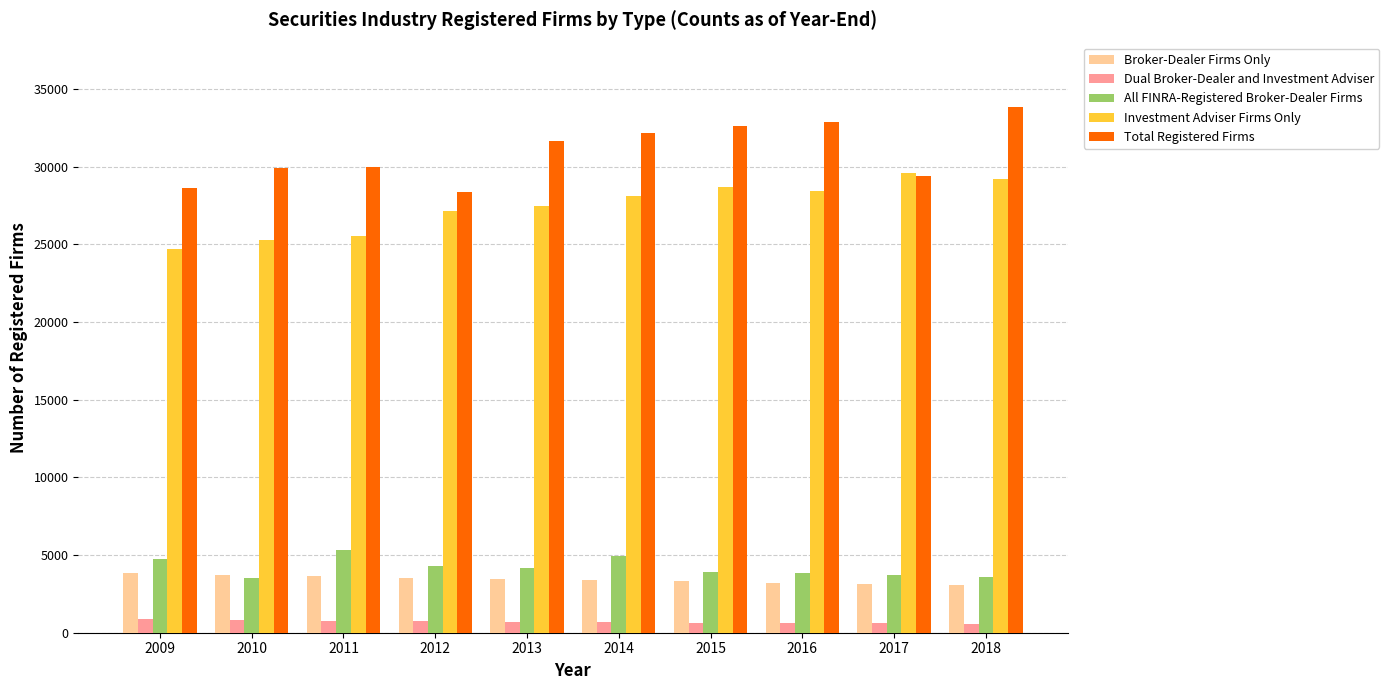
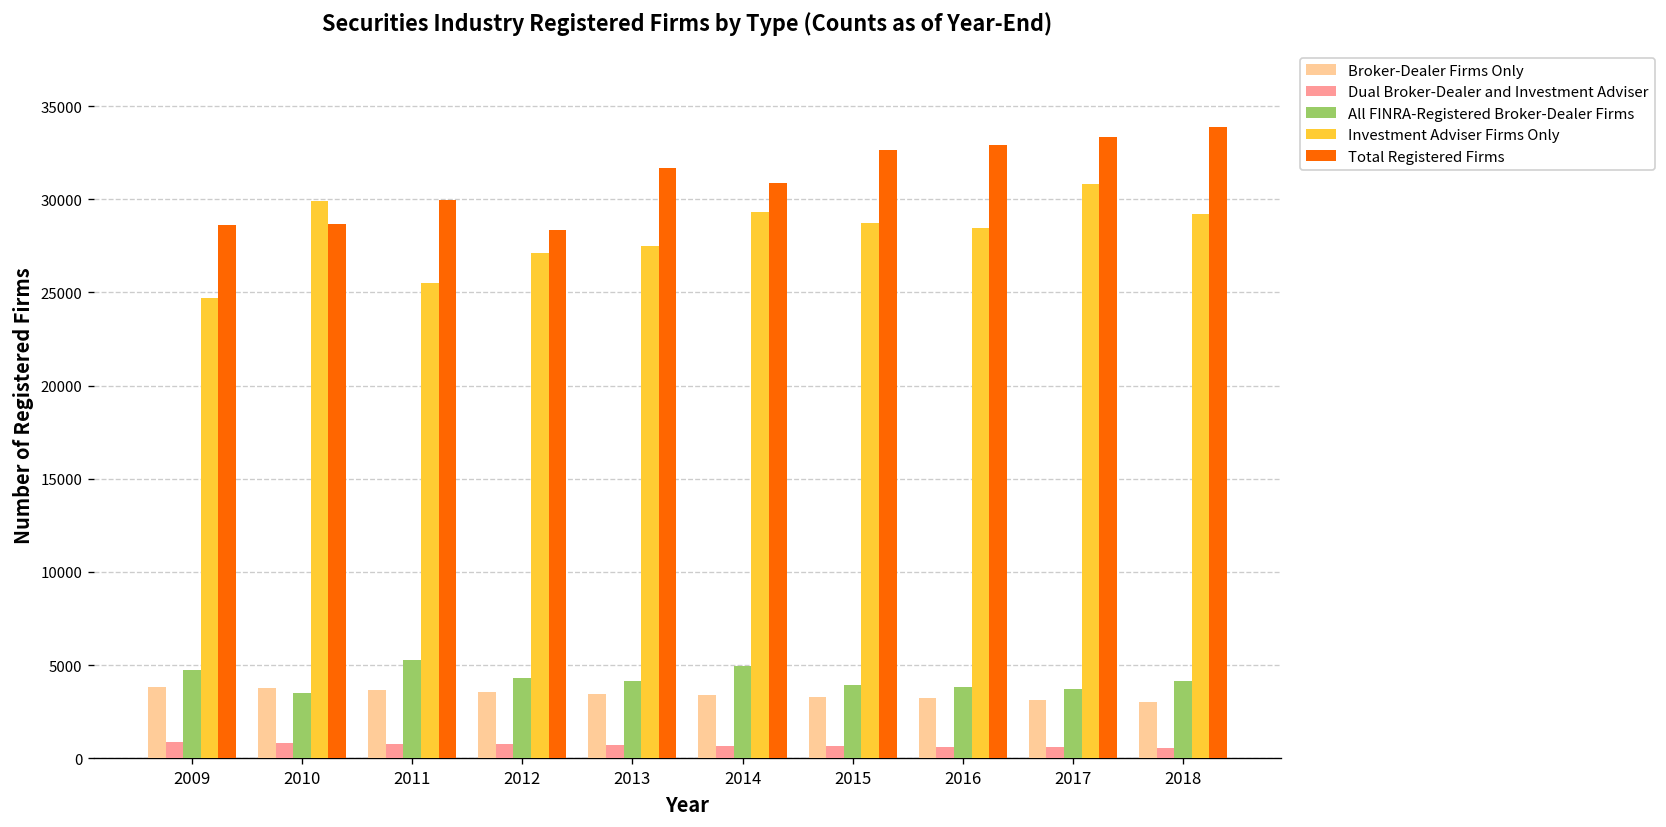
Investment Adviser Firms Only, 2010: 25300 -> 29900
Total Registered Firms, 2010: 29900 -> 28700
Investment Adviser Firms Only, 2014: 28100 -> 29300
Total Registered Firms, 2014: 32200 -> 30800
Investment Adviser Firms Only, 2017: 29600 -> 30800
Total Registered Firms, 2017: 29400 -> 33300
All FINRA-Registered Broker-Dealer Firms, 2018: 3600 -> 4100
